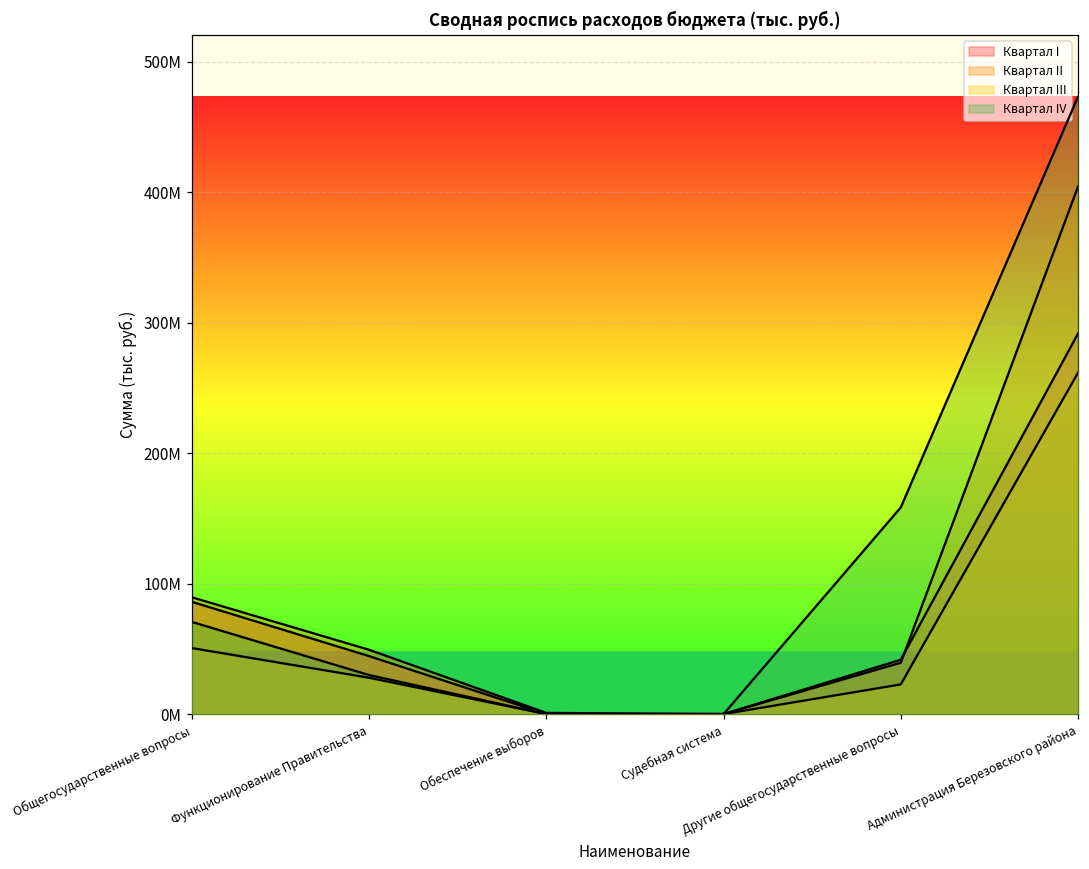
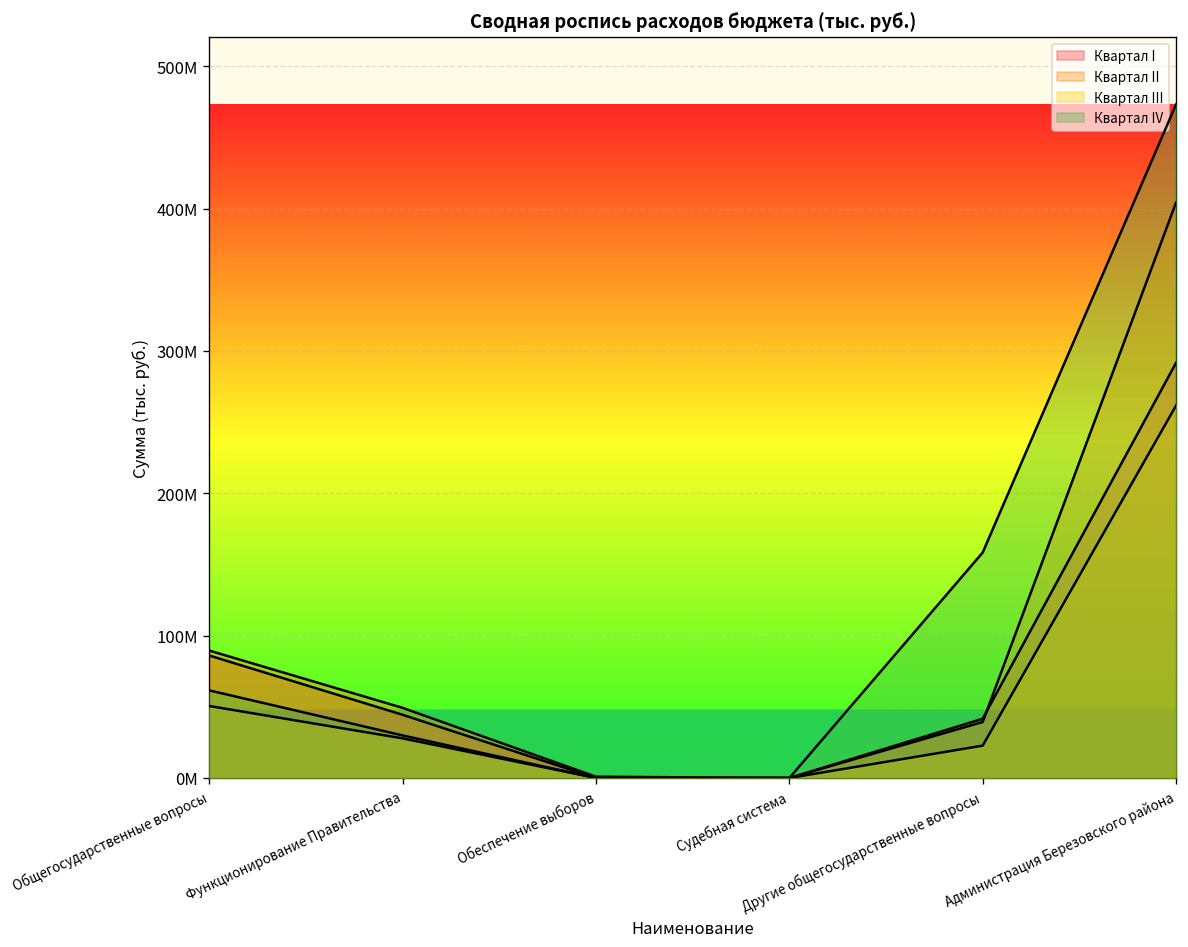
Квартал IV, Общегосударственные вопросы: 71000000 -> 62000000
